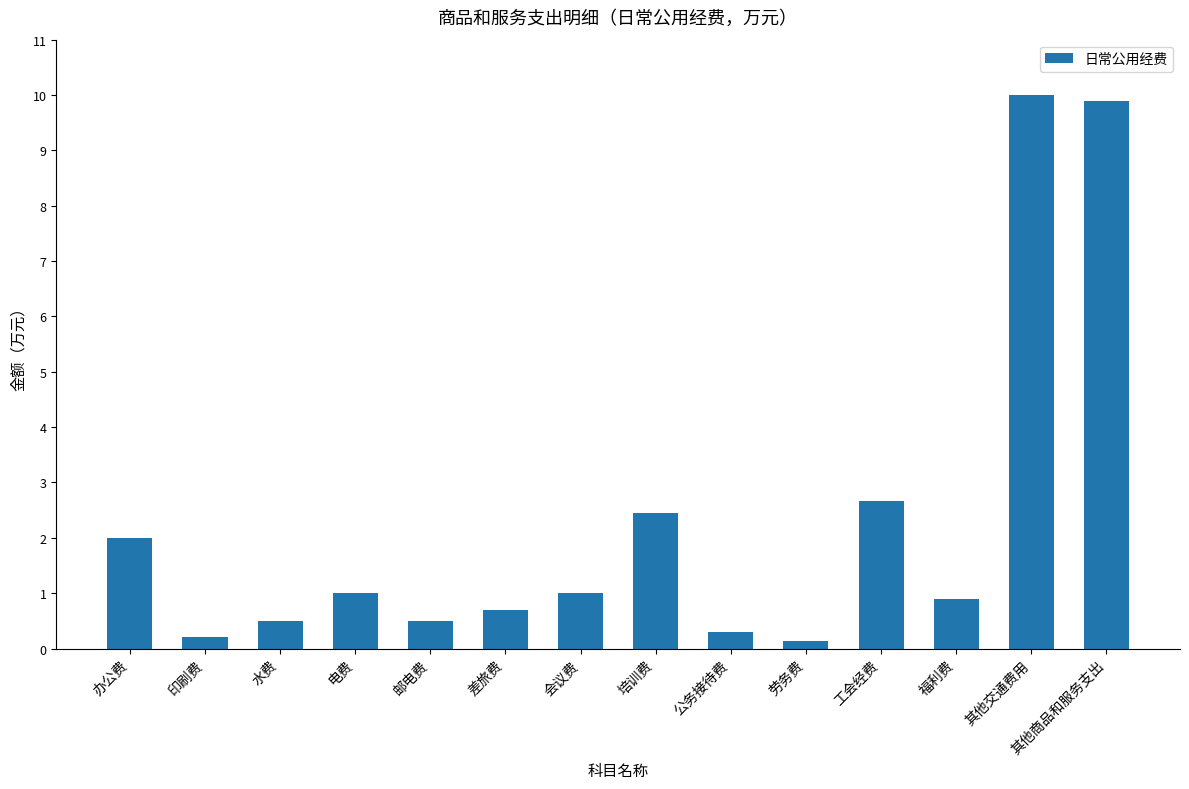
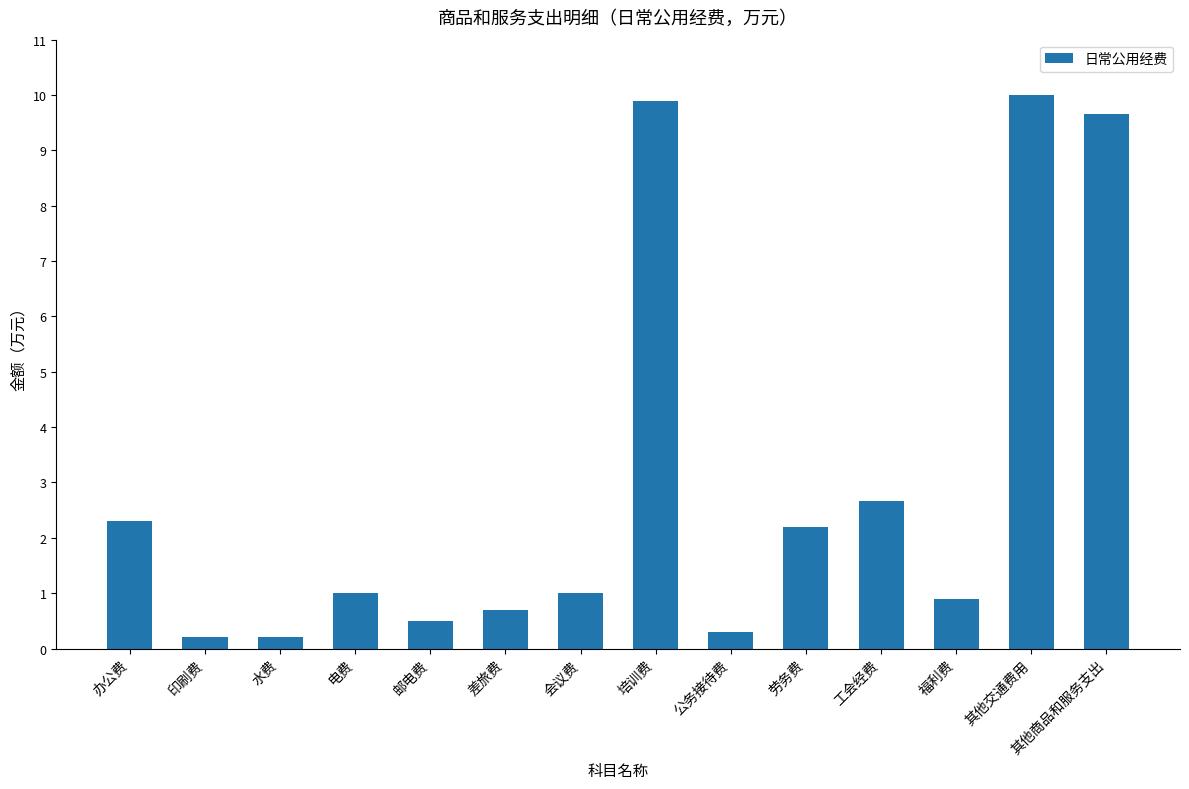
办公费: 2.0 -> 2.3
水费: 0.5 -> 0.2
培训费: 2.5 -> 9.9
劳务费: 0.1 -> 2.2
其他商品和服务支出: 9.9 -> 9.7
